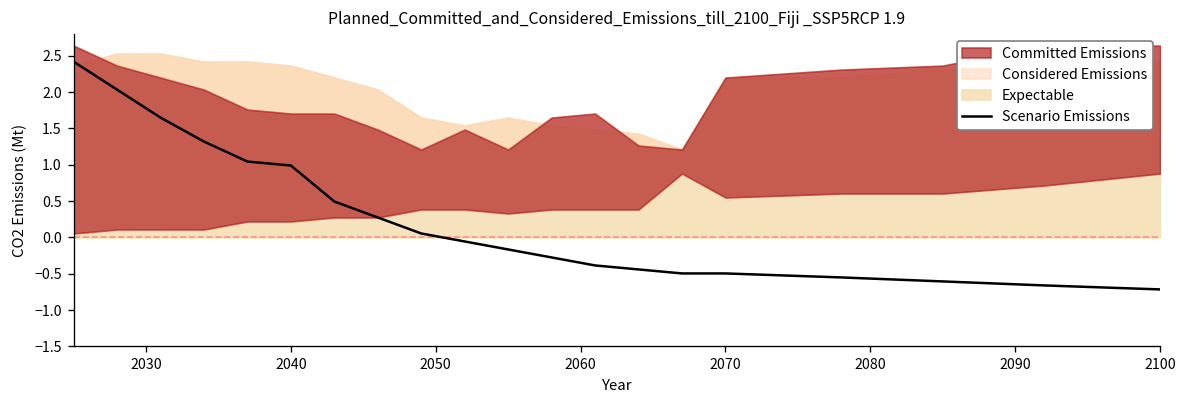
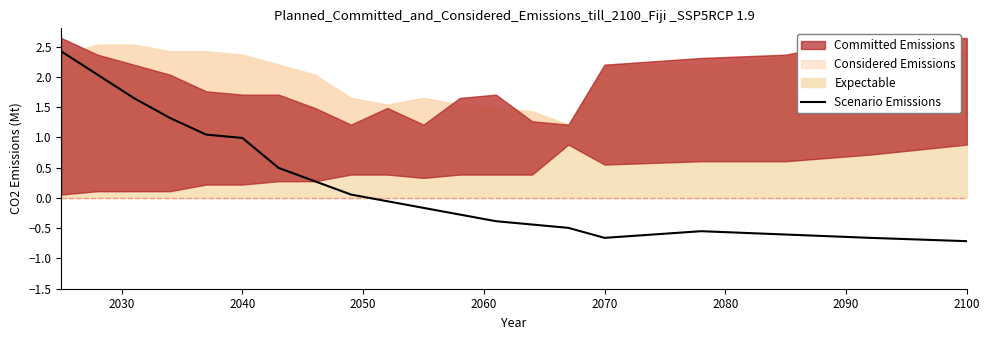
Scenario Emissions, 2070: -0.5 -> -0.7
